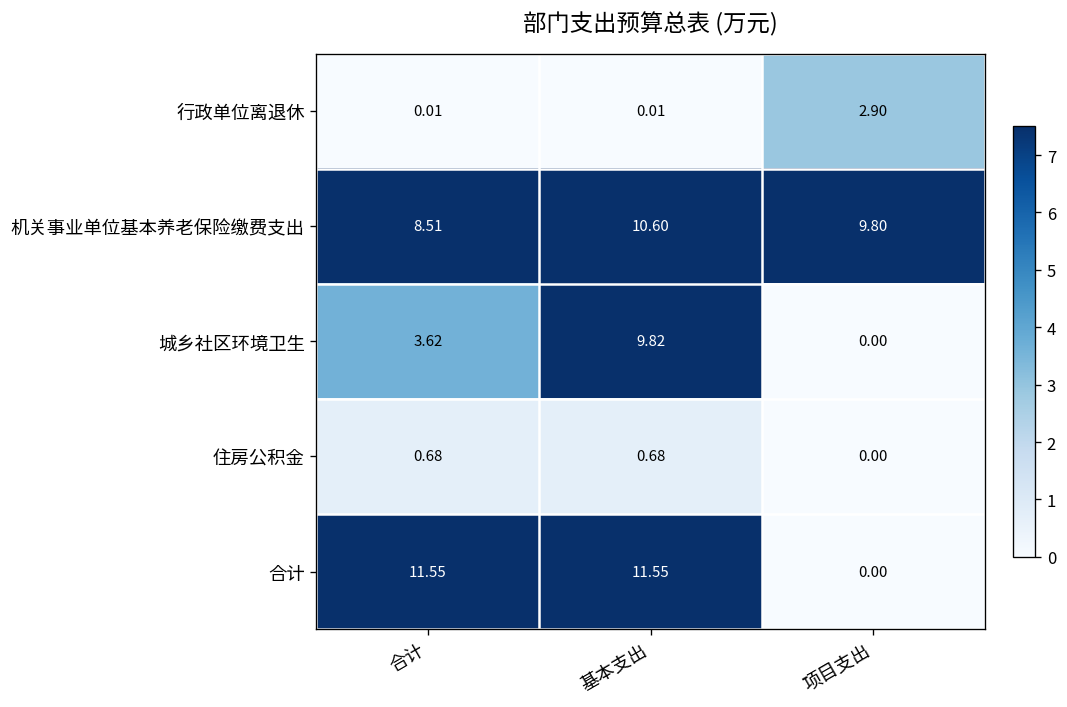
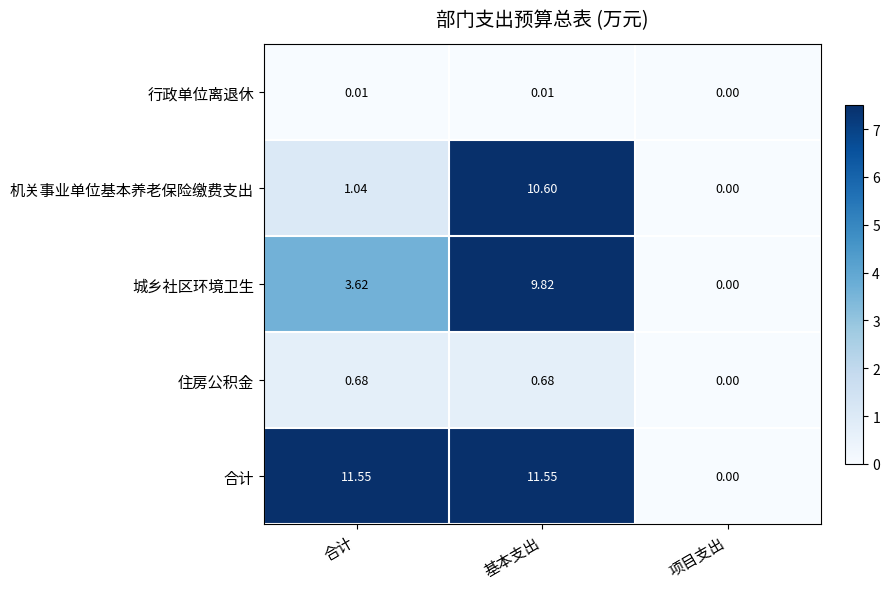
行政单位离退休, 项目支出: 2.90 -> 0.00
机关事业单位基本养老保险缴费支出, 合计: 8.51 -> 1.04
机关事业单位基本养老保险缴费支出, 项目支出: 9.80 -> 0.00
